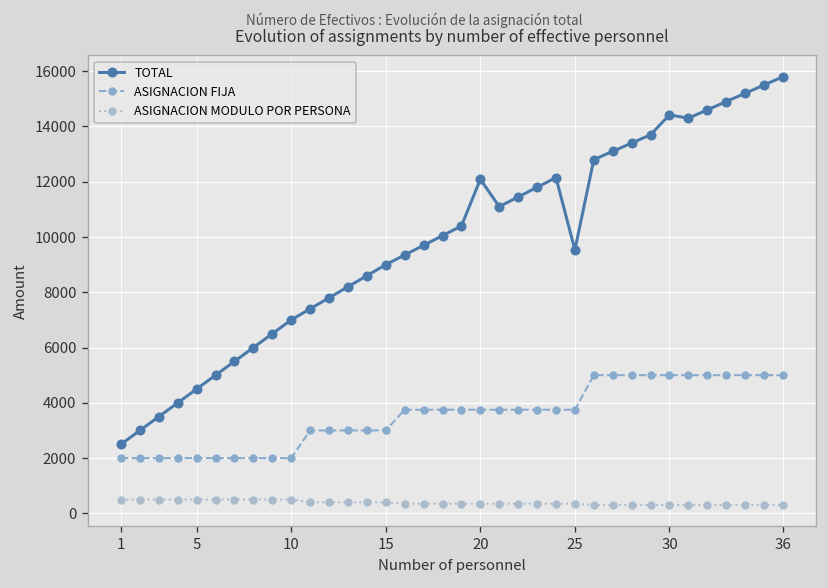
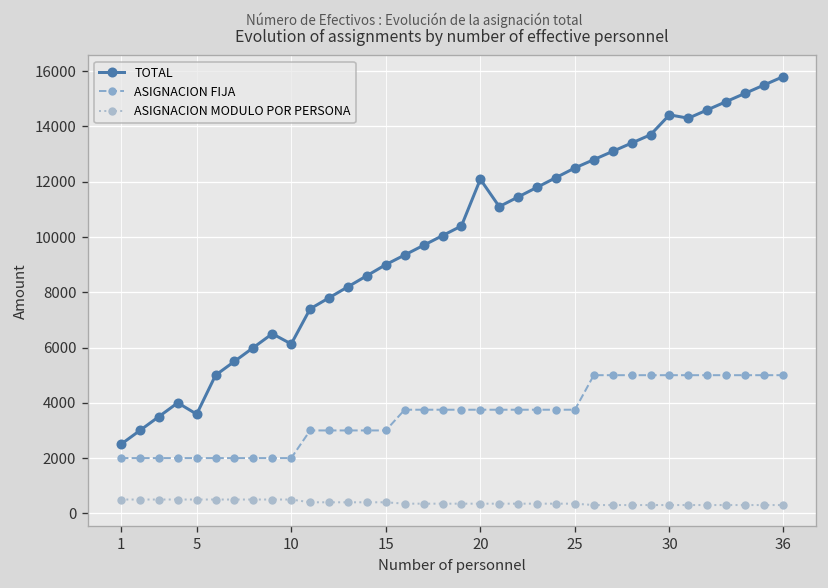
TOTAL, 5: 4500 -> 3600
TOTAL, 10: 7000 -> 6100
TOTAL, 25: 9500 -> 12500
